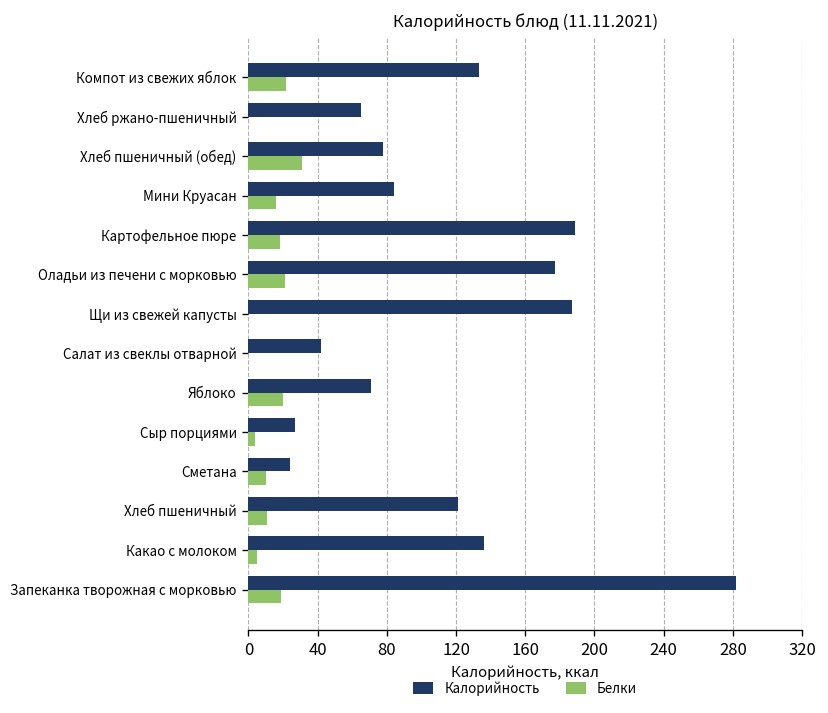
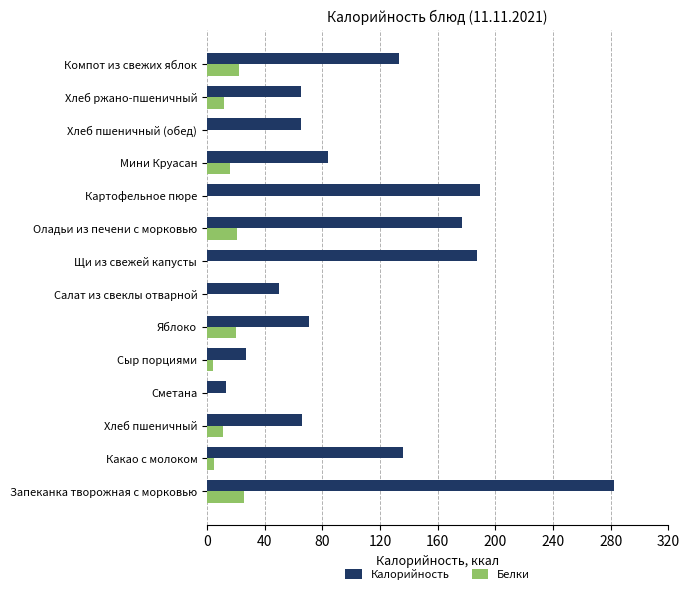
Белки, Хлеб ржано-пшеничный: 0 -> 12
Калорийность, Хлеб пшеничный (обед): 78 -> 65
Белки, Хлеб пшеничный (обед): 31 -> 0
Белки, Картофельное пюре: 18 -> 0
Калорийность, Салат из свеклы отварной: 42 -> 50
Калорийность, Сметана: 24 -> 13
Белки, Сметана: 10 -> 0
Калорийность, Хлеб пшеничный: 121 -> 66
Белки, Запеканка творожная с морковью: 19 -> 26
